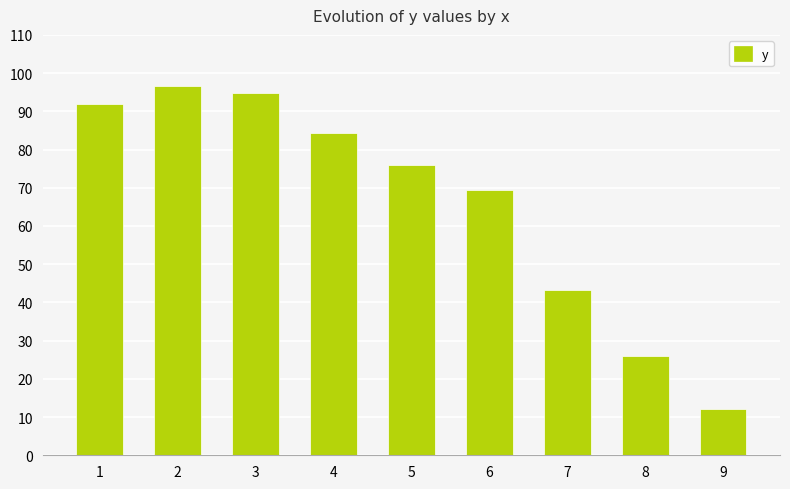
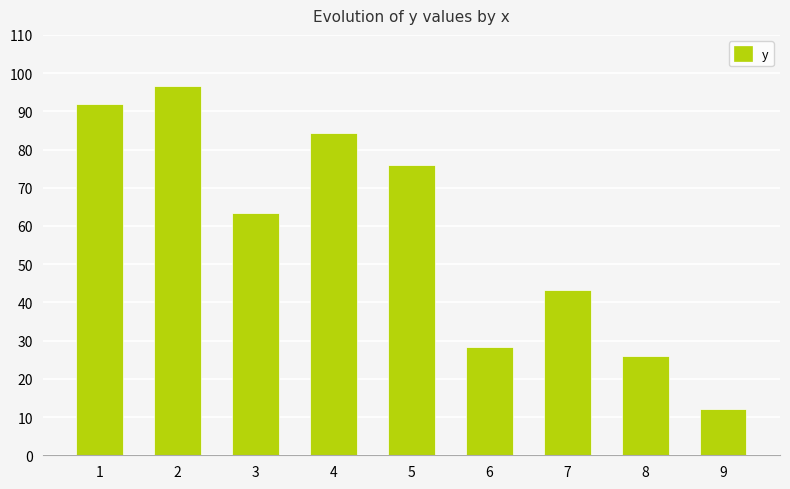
3: 95 -> 63
6: 69 -> 28
